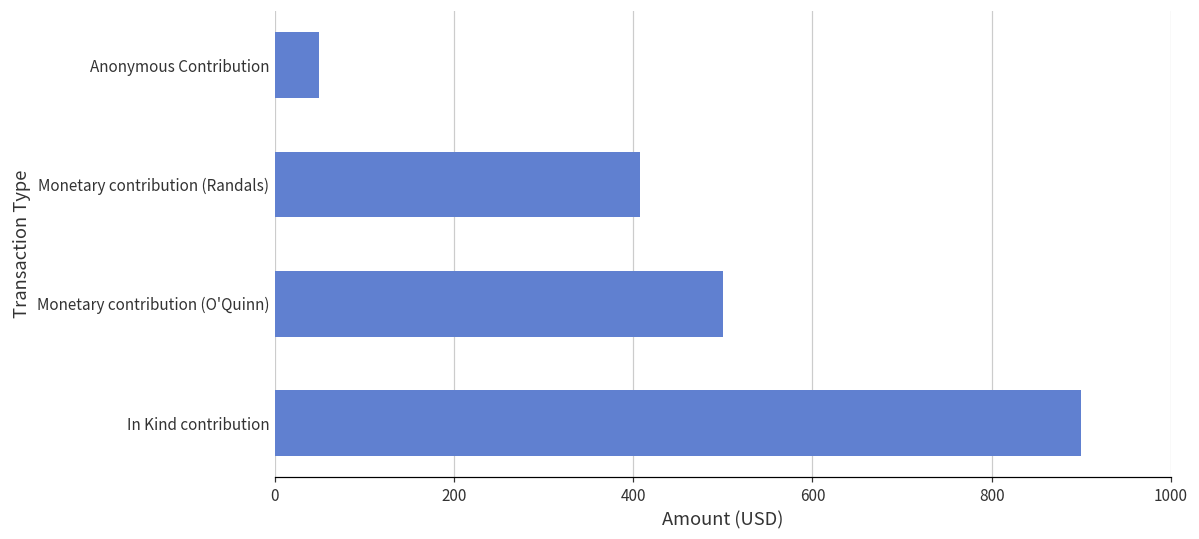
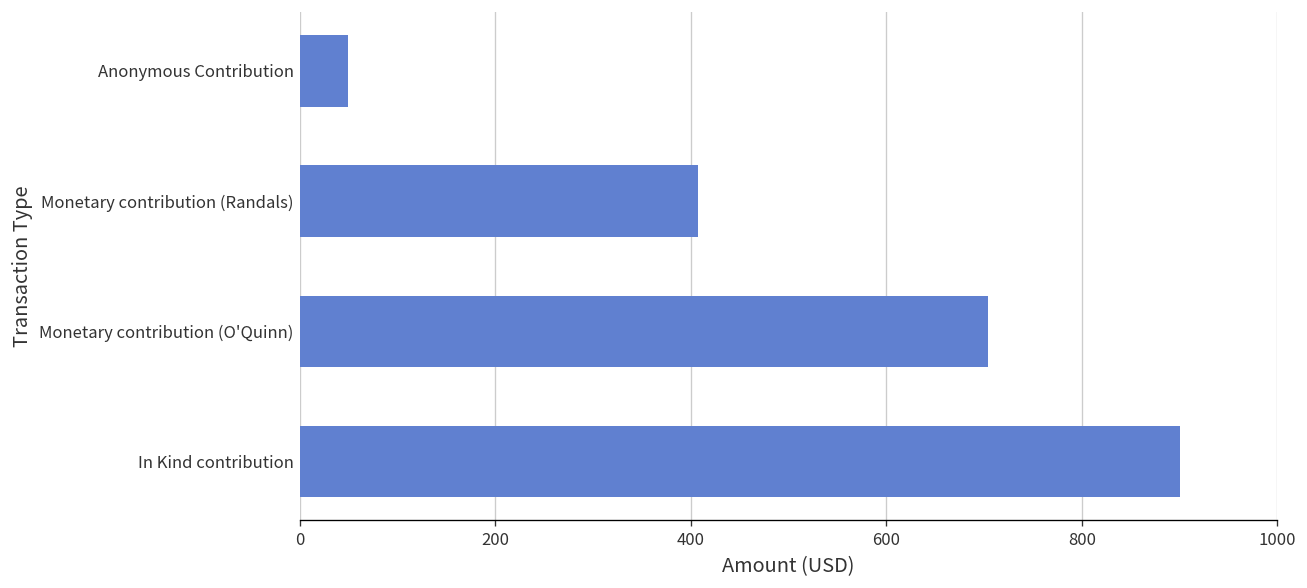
Monetary contribution (O'Quinn): 500 -> 700
